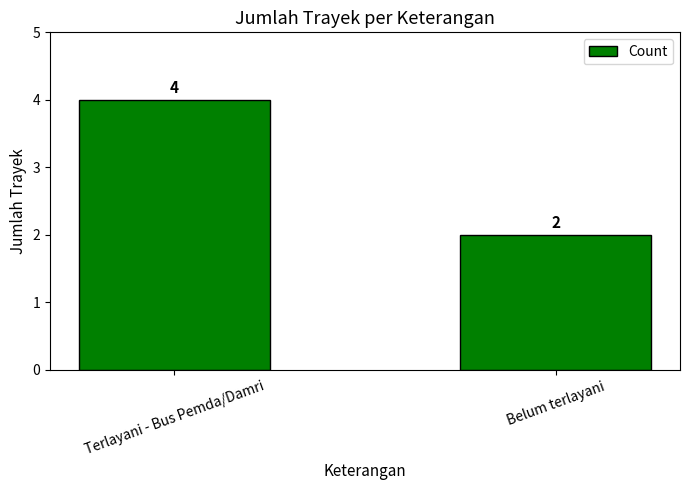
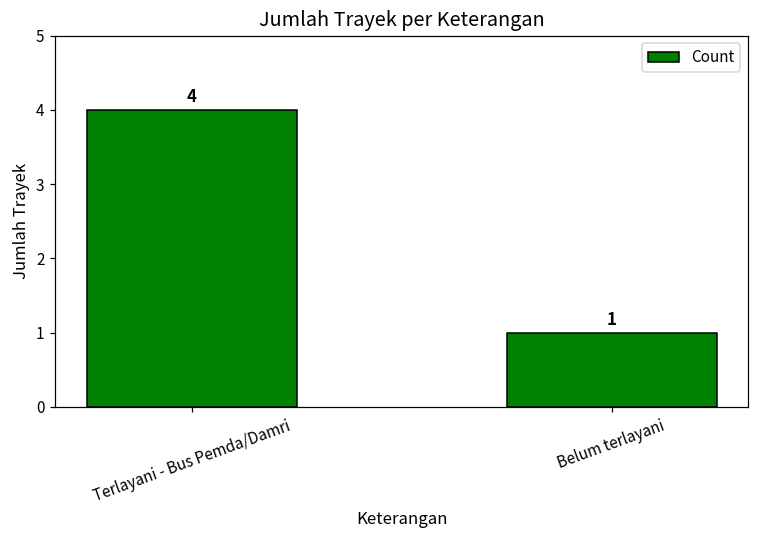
Belum terlayani: 2 -> 1
